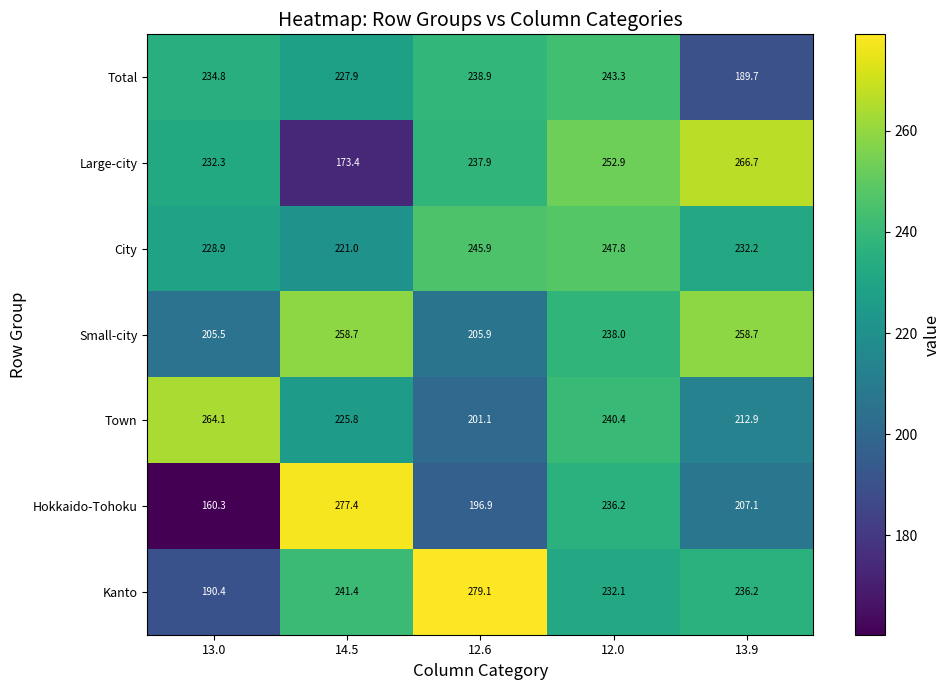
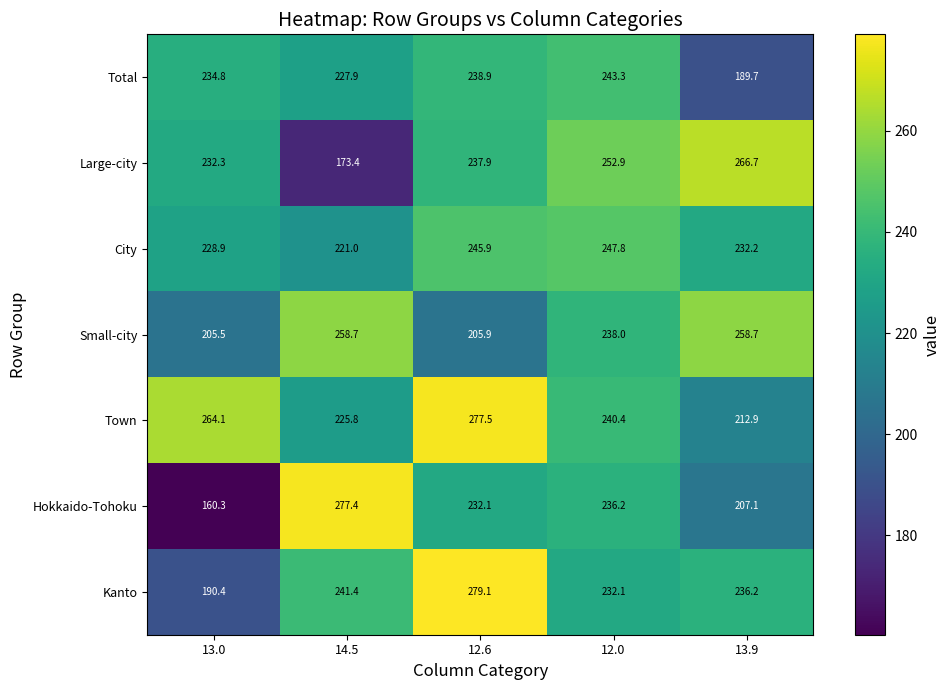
Town, 12.6: 201.1 -> 277.5
Hokkaido-Tohoku, 12.6: 196.9 -> 232.1
